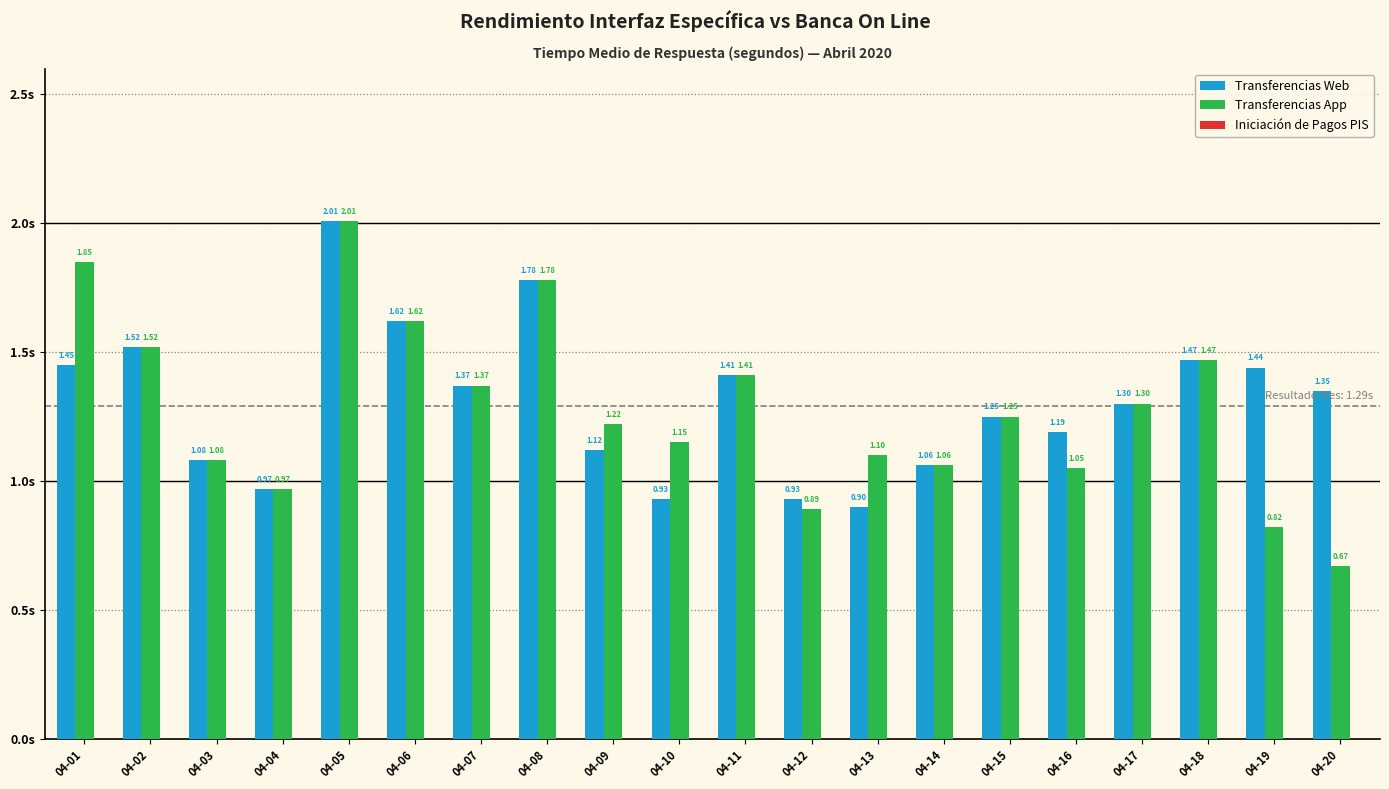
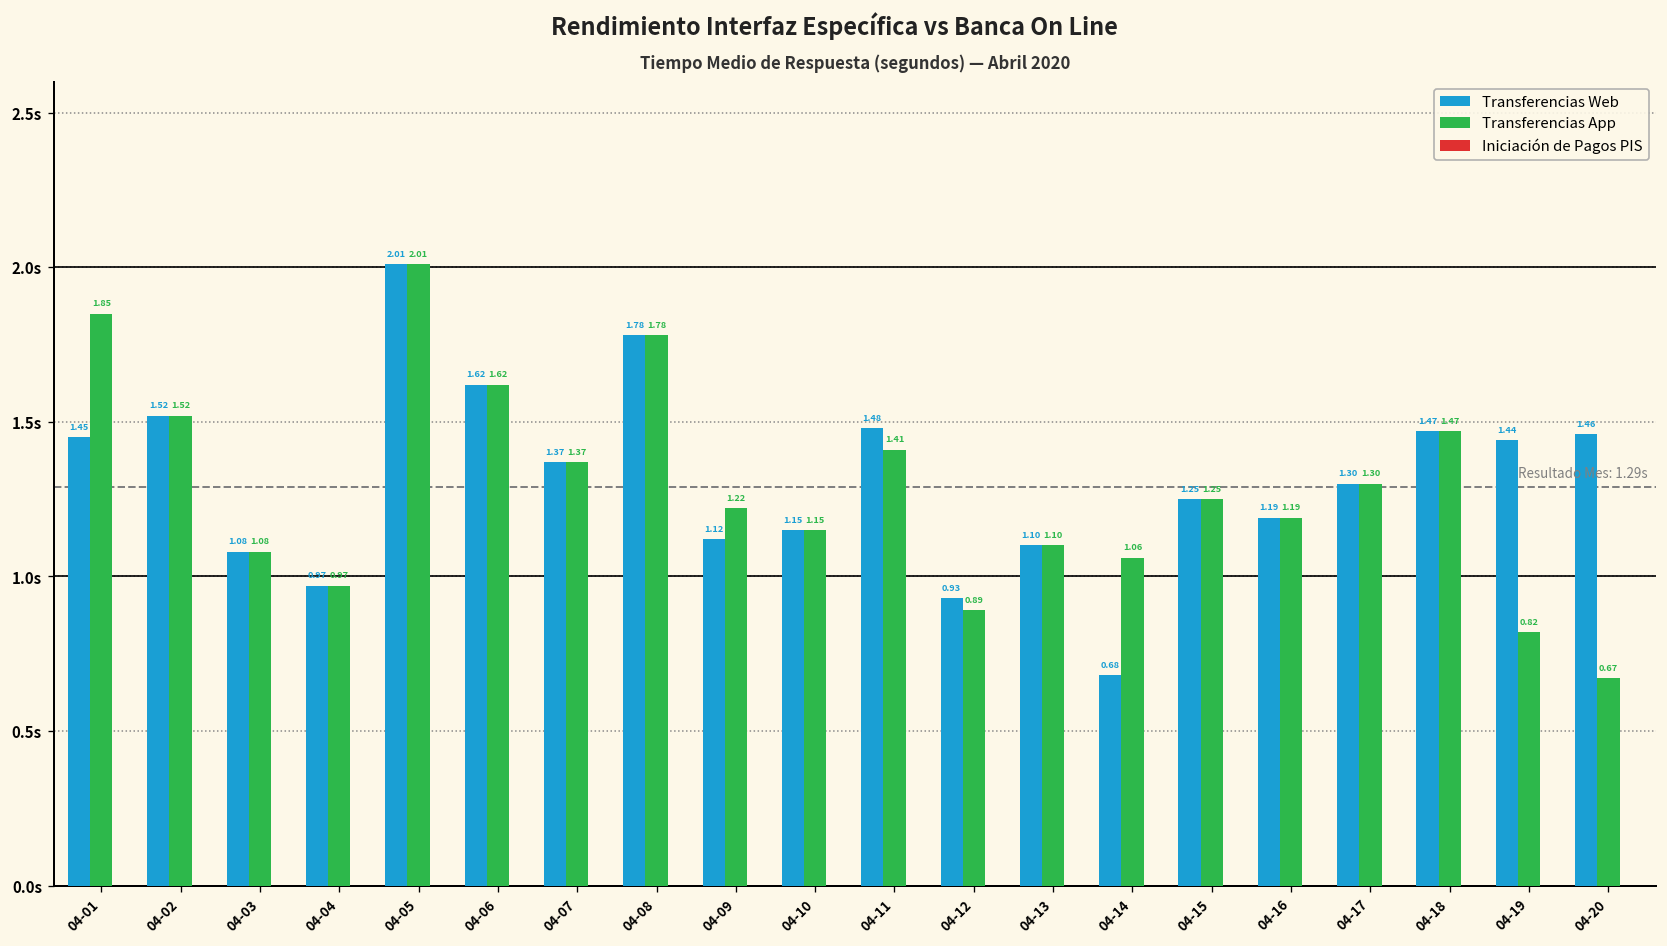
Transferencias Web, 04-10: 0.93 -> 1.15
Transferencias Web, 04-11: 1.41 -> 1.48
Transferencias Web, 04-13: 0.90 -> 1.10
Transferencias Web, 04-14: 1.06 -> 0.68
Transferencias App, 04-16: 1.05 -> 1.19
Transferencias Web, 04-20: 1.35 -> 1.46
